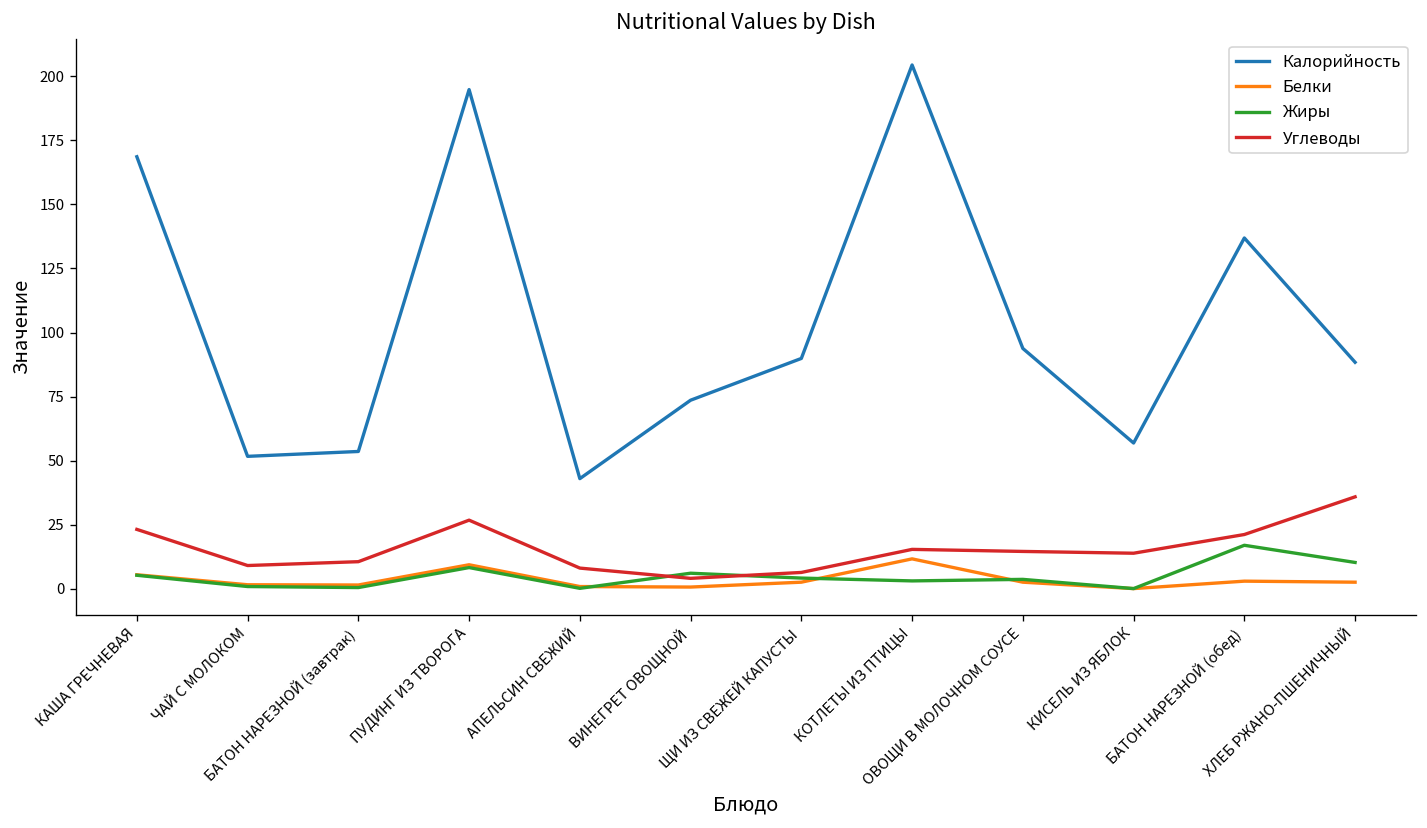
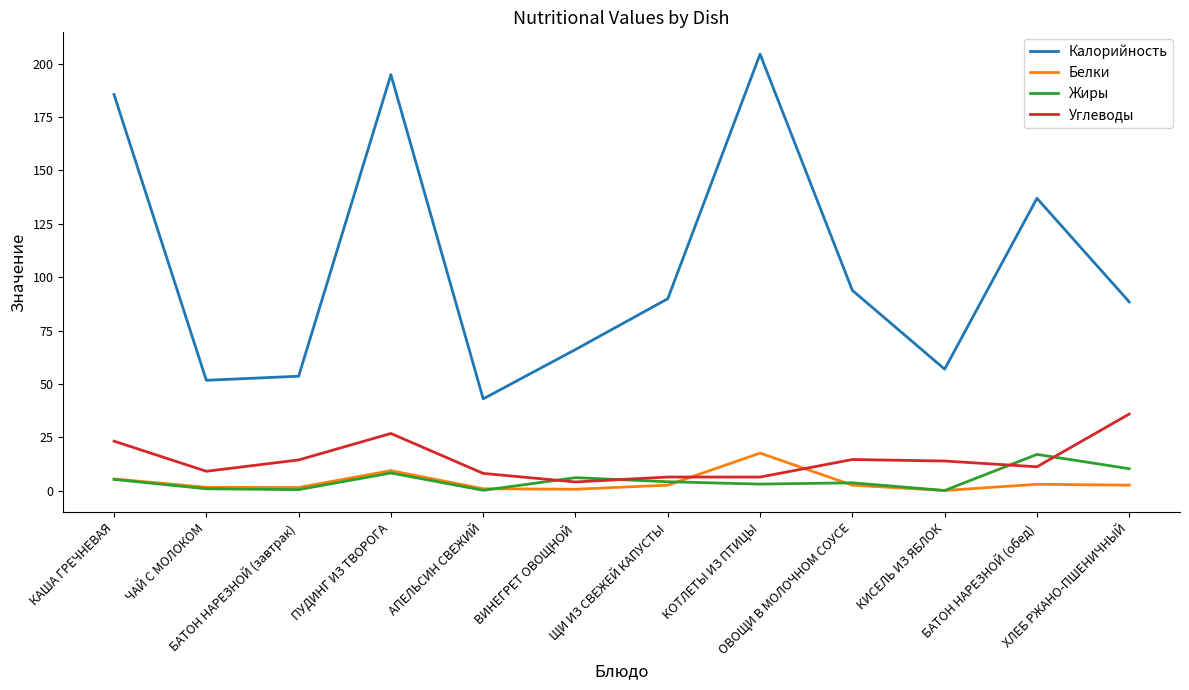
Калорийность, КАША ГРЕЧНЕВАЯ: 169 -> 186
Углеводы, БАТОН НАРЕЗНОЙ (завтрак): 11 -> 14
Калорийность, ВИНЕГРЕТ ОВОЩНОЙ: 74 -> 66
Белки, КОТЛЕТЫ ИЗ ПТИЦЫ: 12 -> 18
Углеводы, КОТЛЕТЫ ИЗ ПТИЦЫ: 15 -> 6
Углеводы, БАТОН НАРЕЗНОЙ (обед): 21 -> 11
